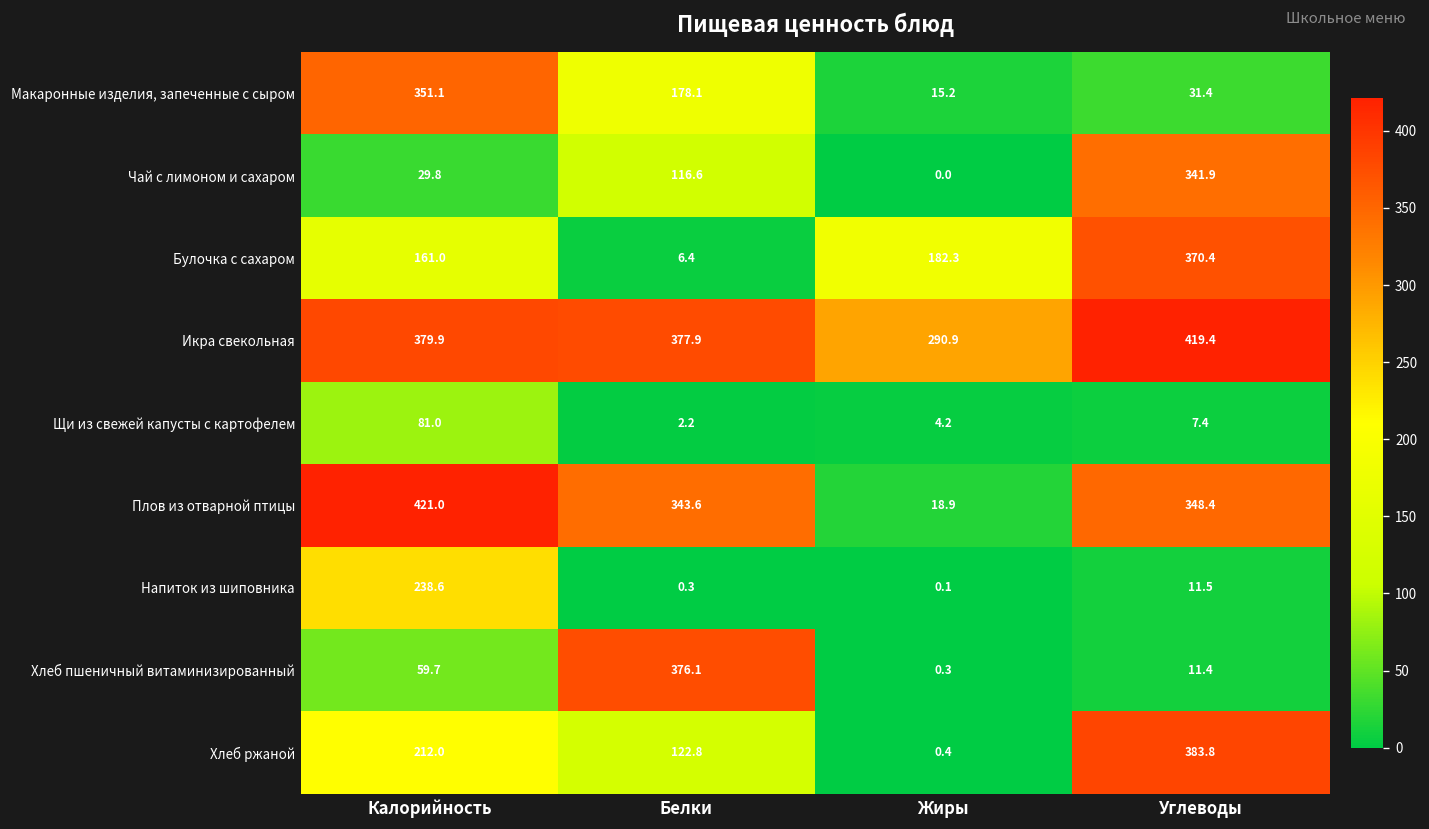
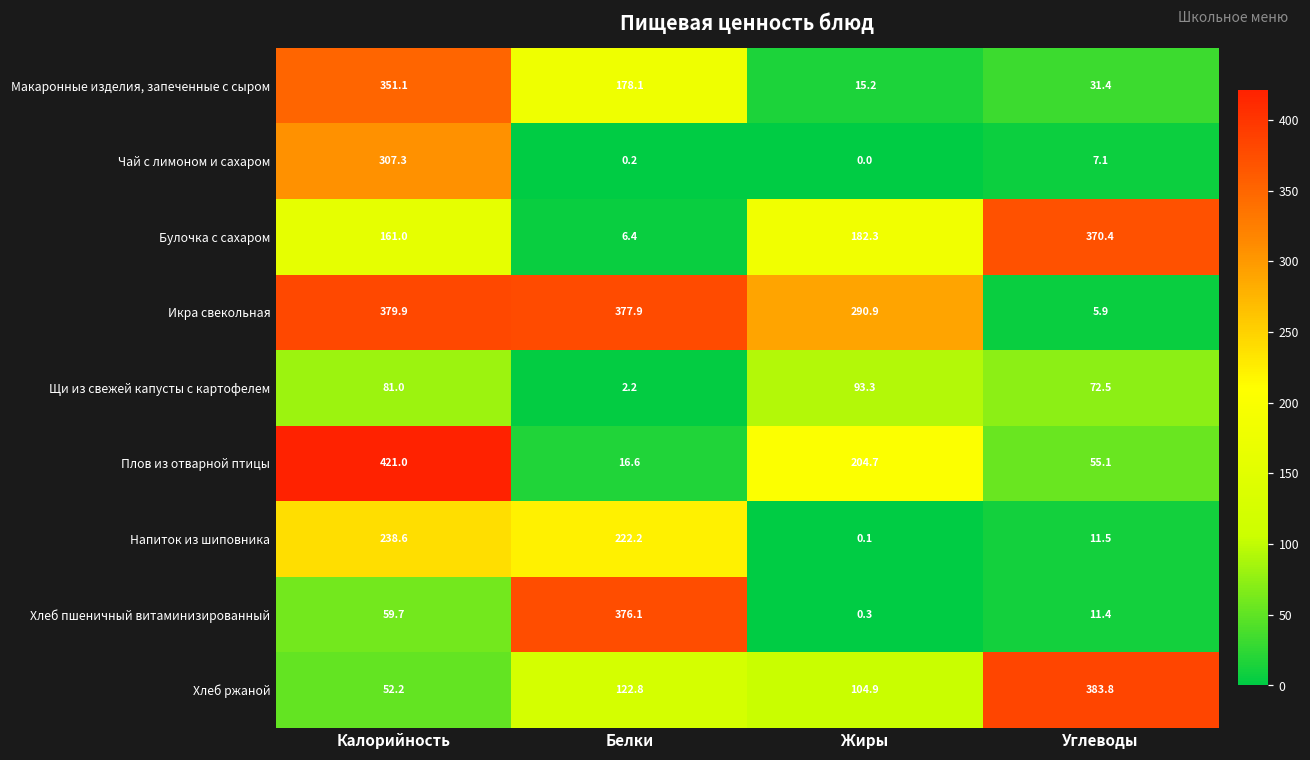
Чай с лимоном и сахаром, Калорийность: 29.8 -> 307.3
Чай с лимоном и сахаром, Белки: 116.6 -> 0.2
Чай с лимоном и сахаром, Углеводы: 341.9 -> 7.1
Икра свекольная, Углеводы: 419.4 -> 5.9
Щи из свежей капусты с картофелем, Жиры: 4.2 -> 93.3
Щи из свежей капусты с картофелем, Углеводы: 7.4 -> 72.5
Плов из отварной птицы, Белки: 343.6 -> 16.6
Плов из отварной птицы, Жиры: 18.9 -> 204.7
Плов из отварной птицы, Углеводы: 348.4 -> 55.1
Напиток из шиповника, Белки: 0.3 -> 222.2
Хлеб ржаной, Калорийность: 212.0 -> 52.2
Хлеб ржаной, Жиры: 0.4 -> 104.9
